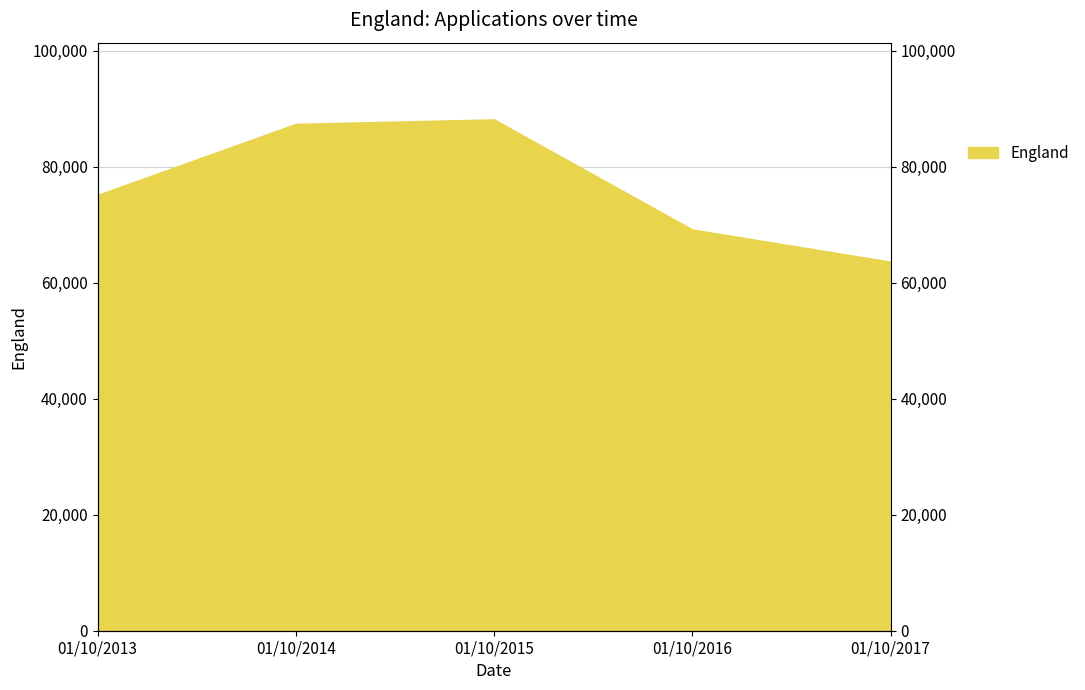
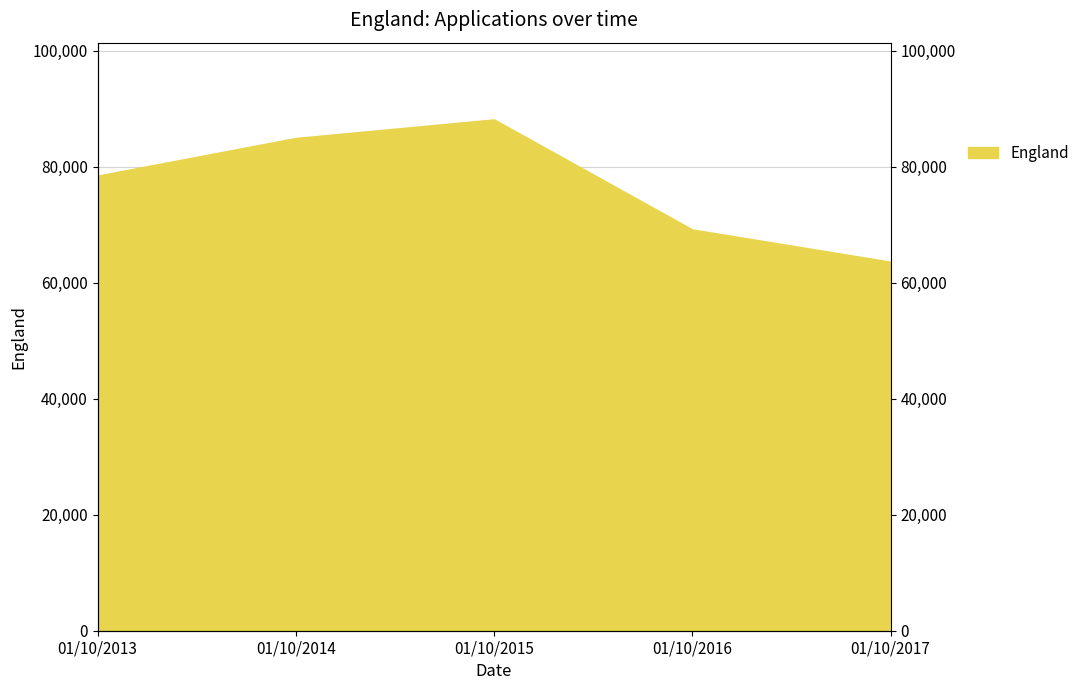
01/10/2013: 75,000 -> 78,000
01/10/2014: 87,000 -> 85,000
